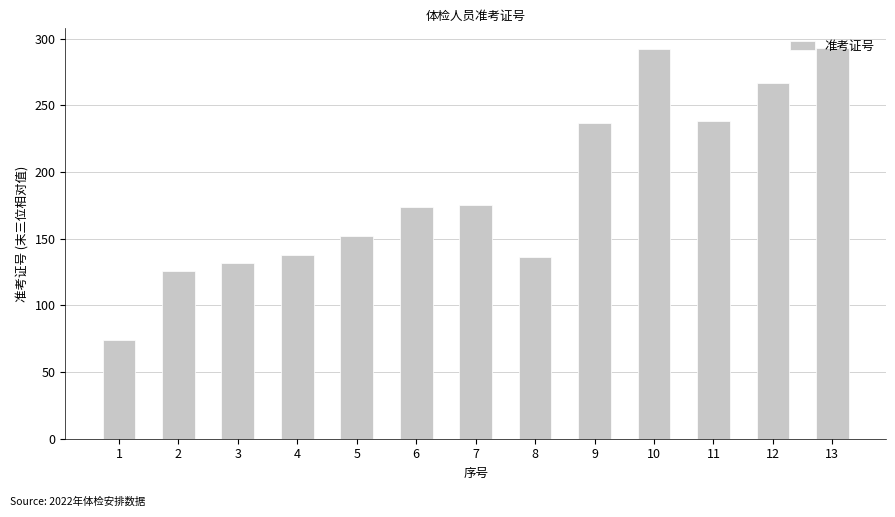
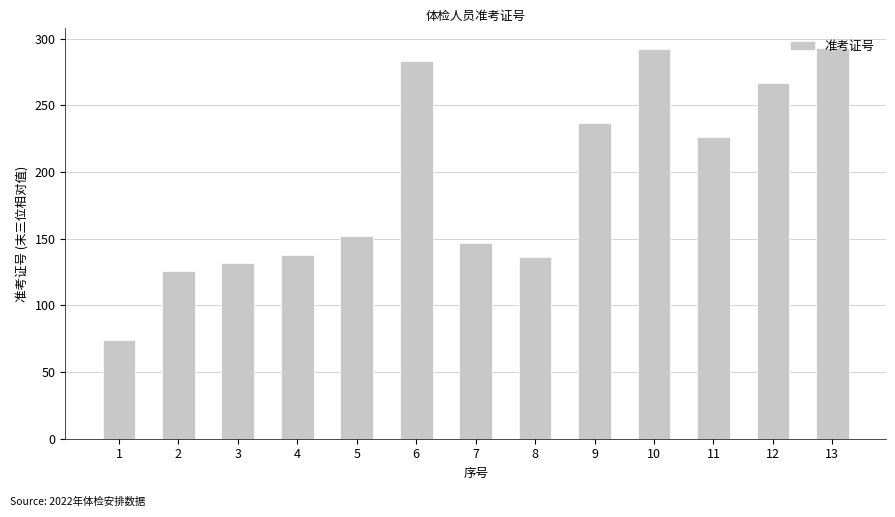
6: 174 -> 283
7: 175 -> 147
11: 238 -> 226
